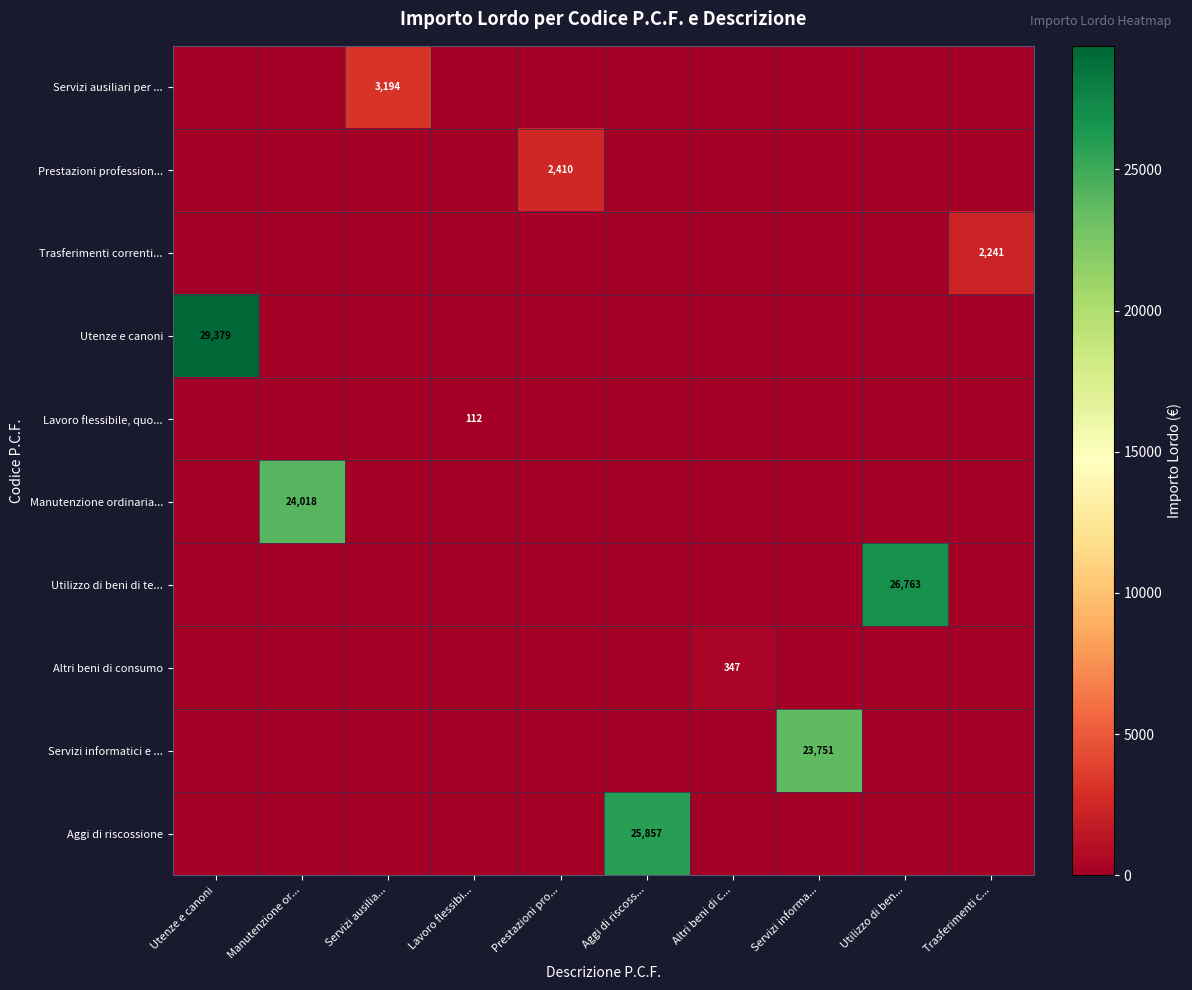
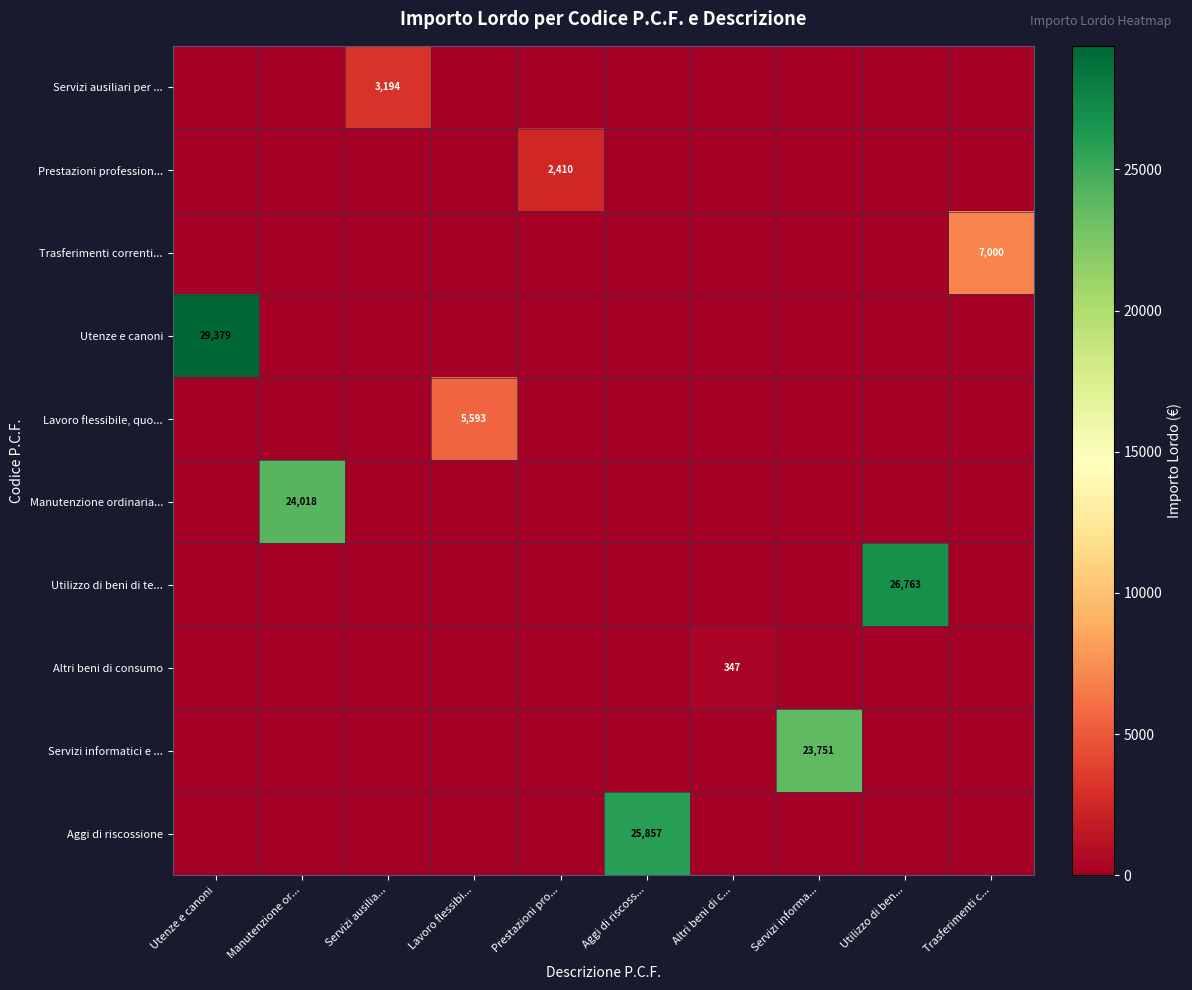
Trasferimenti correnti..., Trasferimenti c...: 2,241 -> 7,000
Lavoro flessibile, quo..., Lavoro flessibi...: 112 -> 5,593
